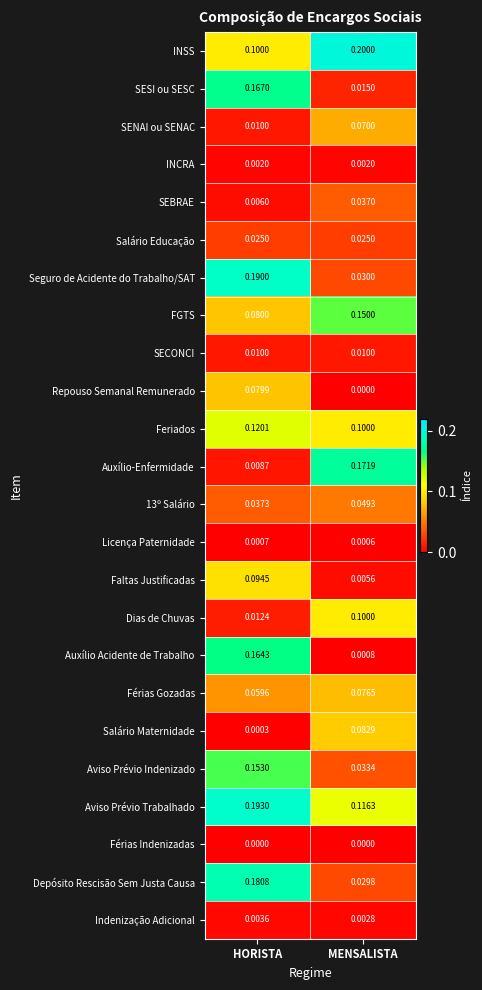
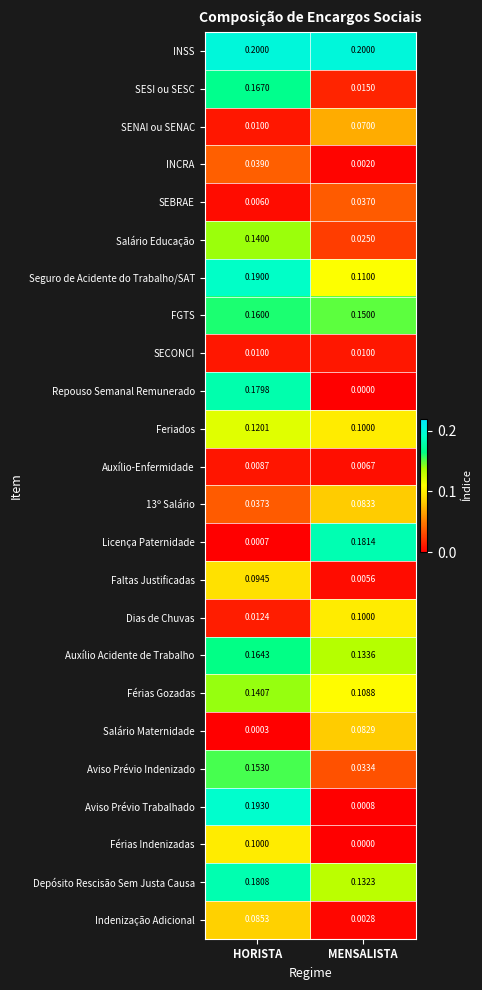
INSS, HORISTA: 0.1000 -> 0.2000
INCRA, HORISTA: 0.0020 -> 0.0390
Salário Educação, HORISTA: 0.0250 -> 0.1400
Seguro de Acidente do Trabalho/SAT, MENSALISTA: 0.0300 -> 0.1100
FGTS, HORISTA: 0.0800 -> 0.1600
Repouso Semanal Remunerado, HORISTA: 0.0799 -> 0.1798
Auxílio-Enfermidade, MENSALISTA: 0.1719 -> 0.0067
13º Salário, MENSALISTA: 0.0493 -> 0.0833
Licença Paternidade, MENSALISTA: 0.0006 -> 0.1814
Auxílio Acidente de Trabalho, MENSALISTA: 0.0008 -> 0.1336
Férias Gozadas, HORISTA: 0.0596 -> 0.1407
Férias Gozadas, MENSALISTA: 0.0765 -> 0.1088
Aviso Prévio Trabalhado, MENSALISTA: 0.1163 -> 0.0008
Férias Indenizadas, HORISTA: 0.0000 -> 0.1000
Depósito Rescisão Sem Justa Causa, MENSALISTA: 0.0298 -> 0.1323
Indenização Adicional, HORISTA: 0.0036 -> 0.0853
